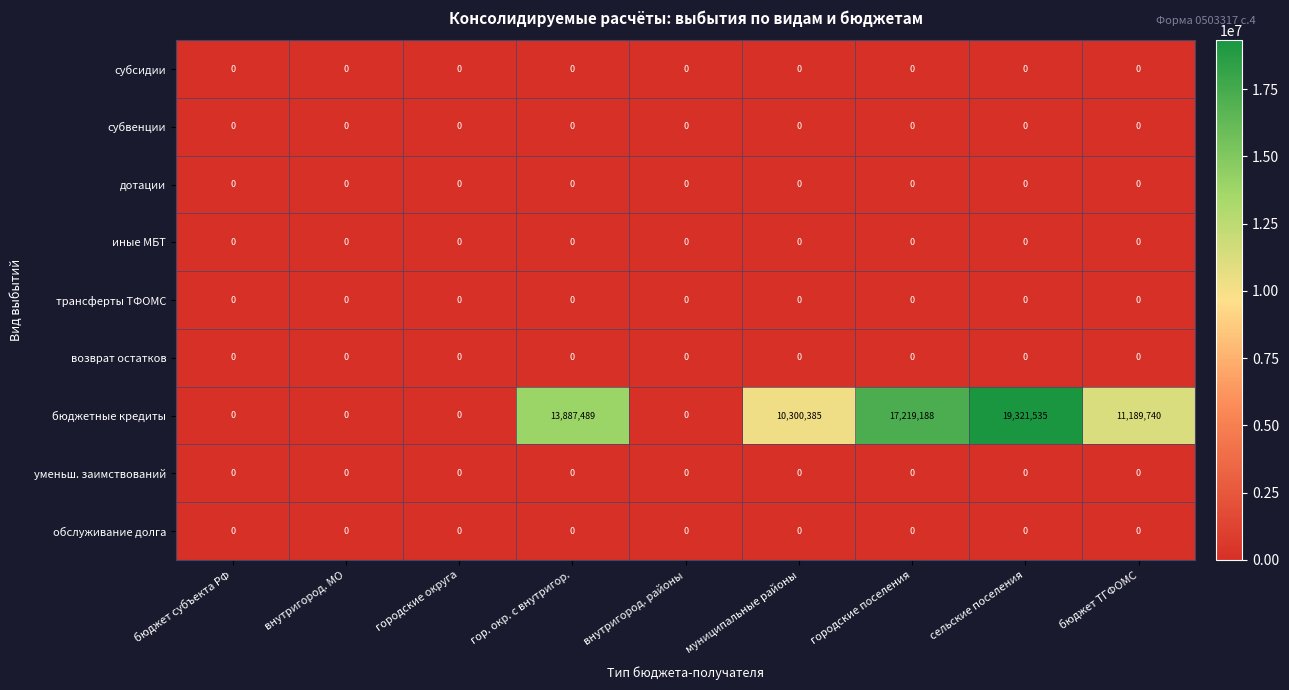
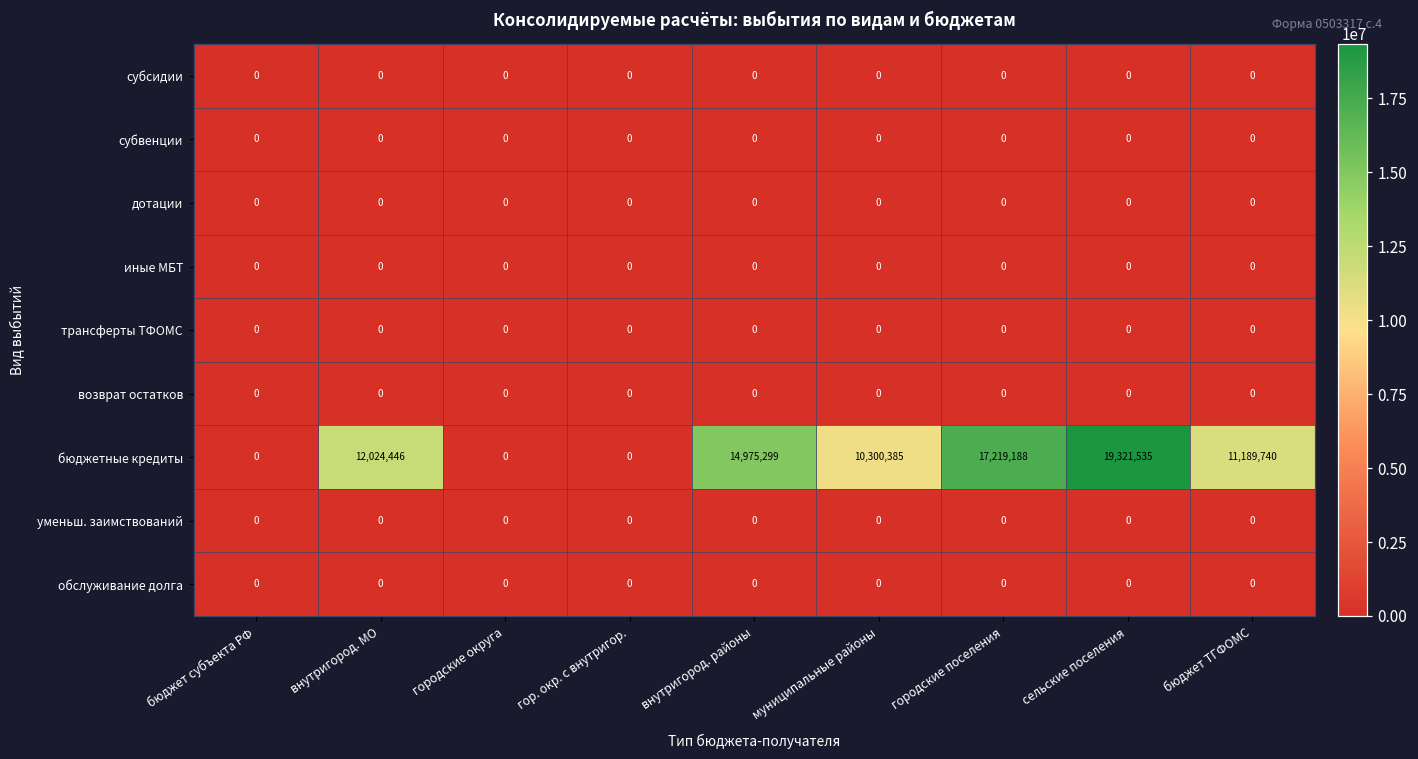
бюджетные кредиты, внутригород. МО: 0 -> 12,024,446
бюджетные кредиты, гор. окр. с внутригор.: 13,887,489 -> 0
бюджетные кредиты, внутригород. районы: 0 -> 14,975,299
